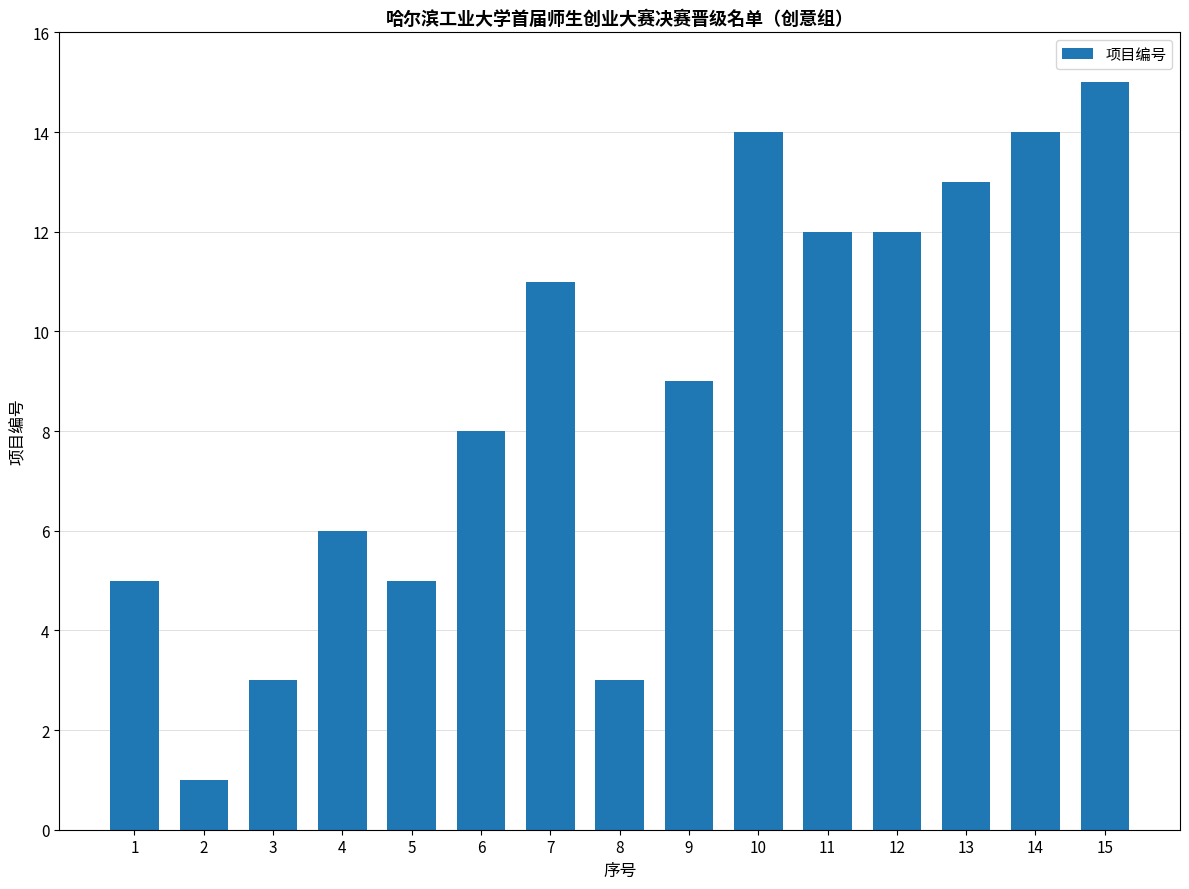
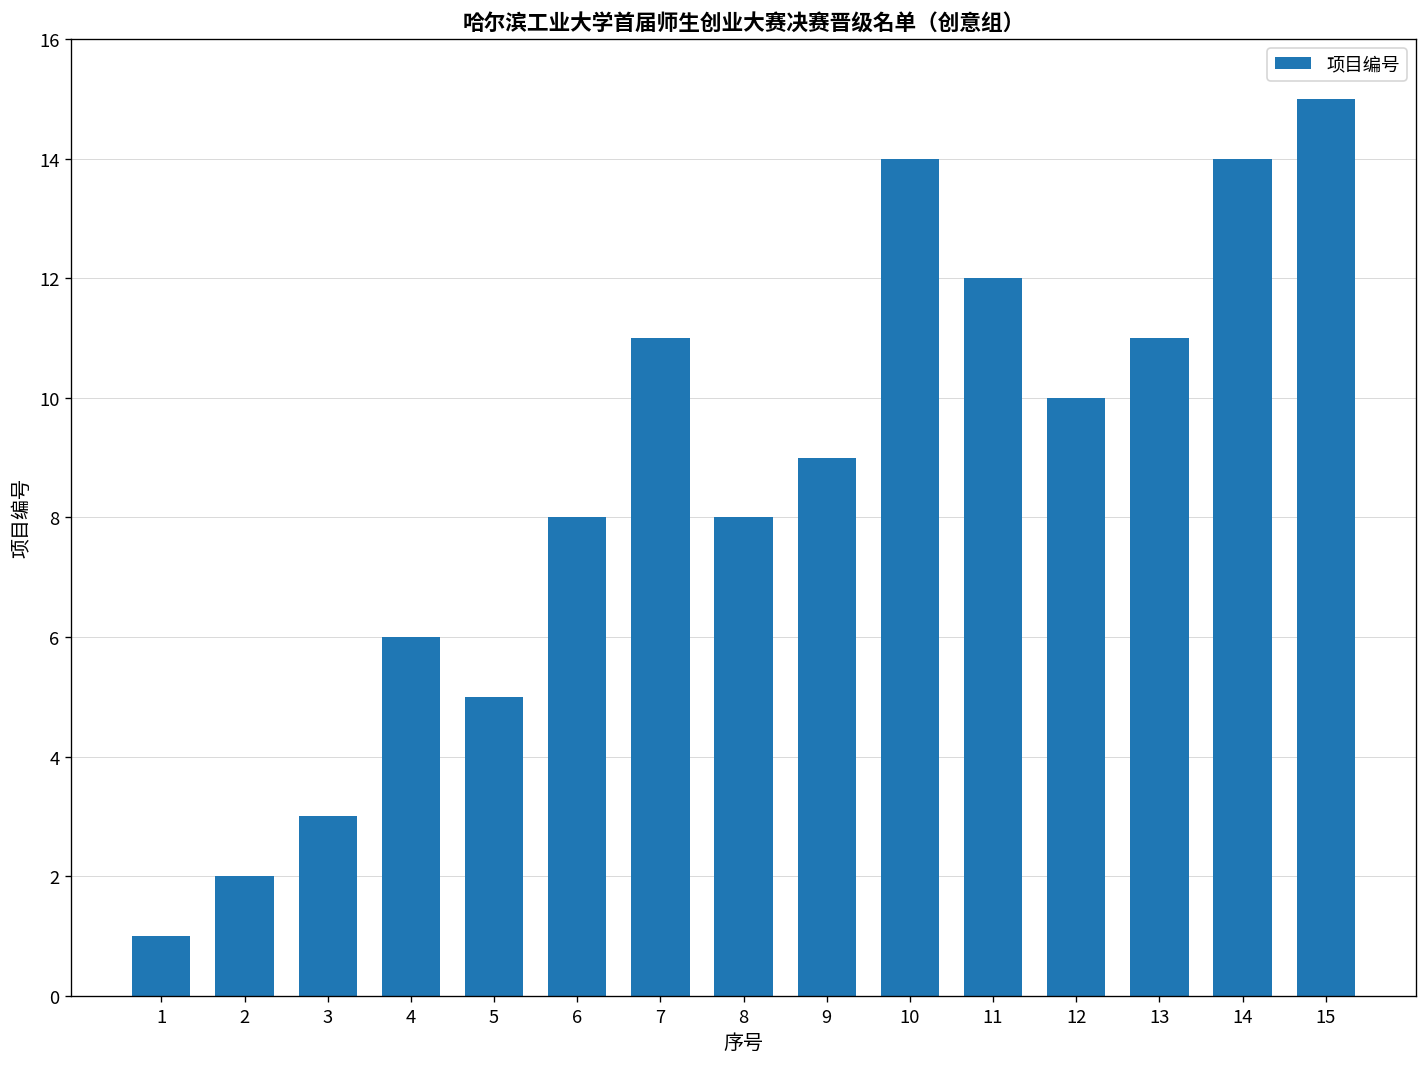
1: 5 -> 1
2: 1 -> 2
8: 3 -> 8
12: 12 -> 10
13: 13 -> 11
